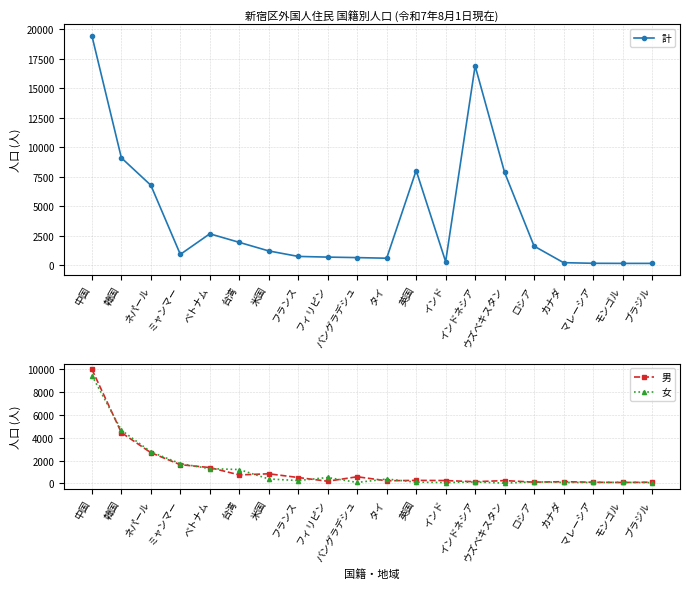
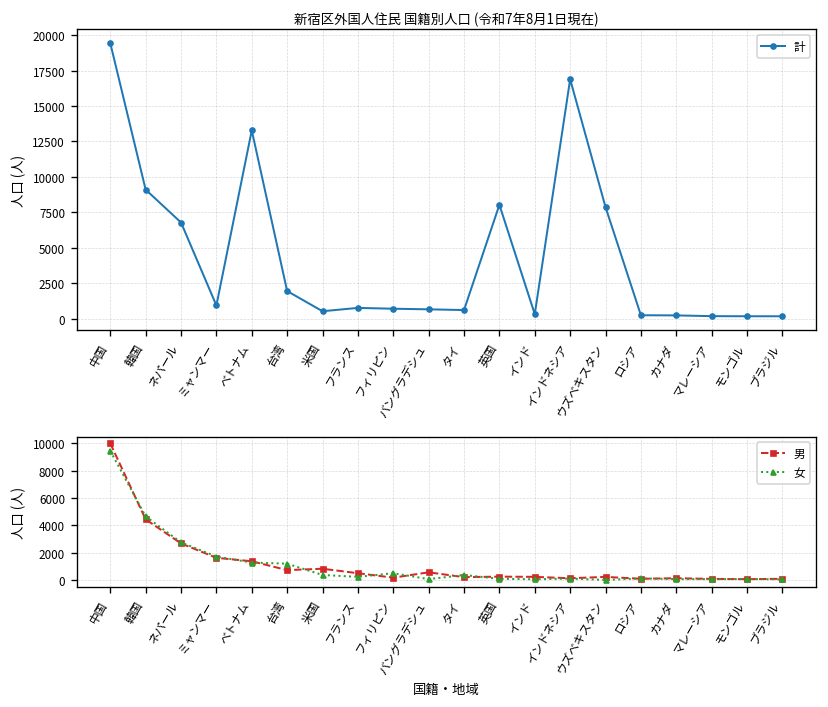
新宿区外国人住民 国籍別人口 (令和7年8月1日現在), ベトナム: 2700 -> 13300
新宿区外国人住民 国籍別人口 (令和7年8月1日現在), 米国: 1200 -> 500
新宿区外国人住民 国籍別人口 (令和7年8月1日現在), ロシア: 1600 -> 200
